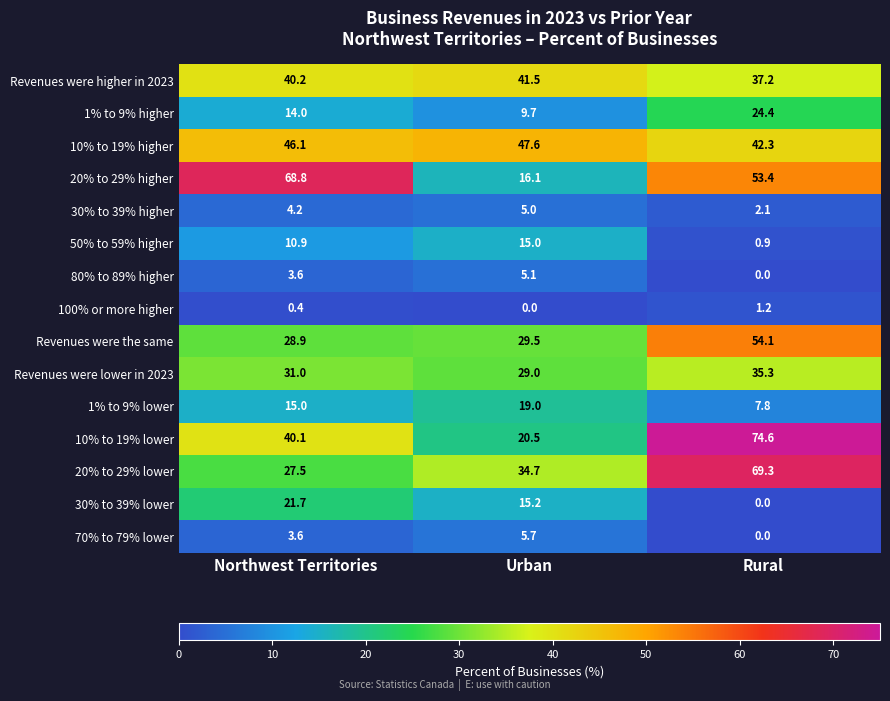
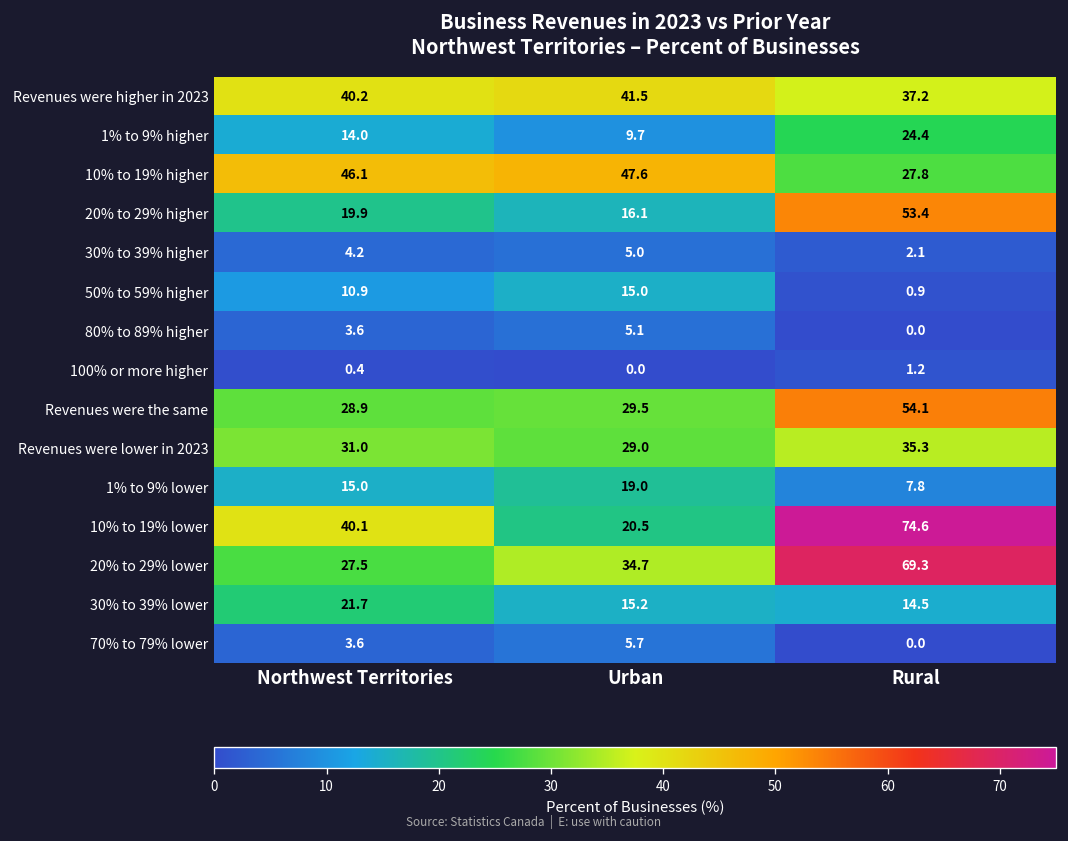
10% to 19% higher, Rural: 42.3 -> 27.8
20% to 29% higher, Northwest Territories: 68.8 -> 19.9
30% to 39% lower, Rural: 0.0 -> 14.5
